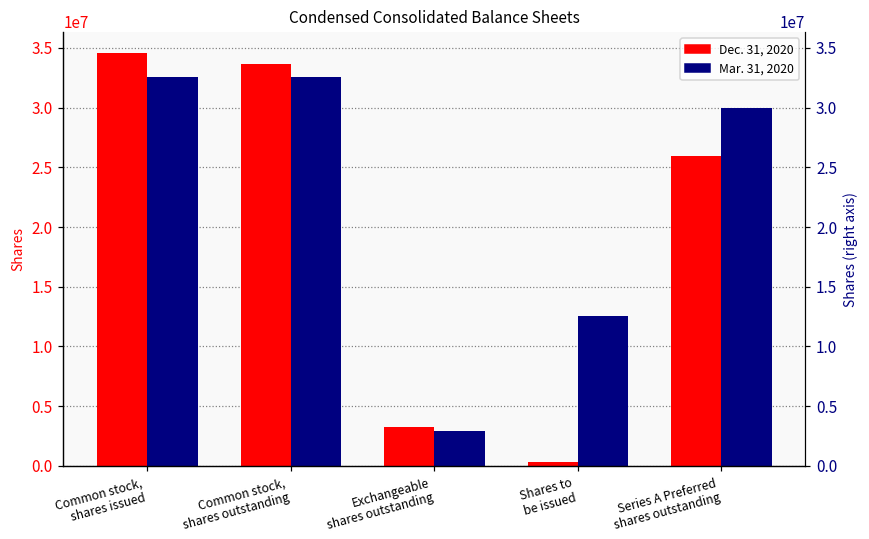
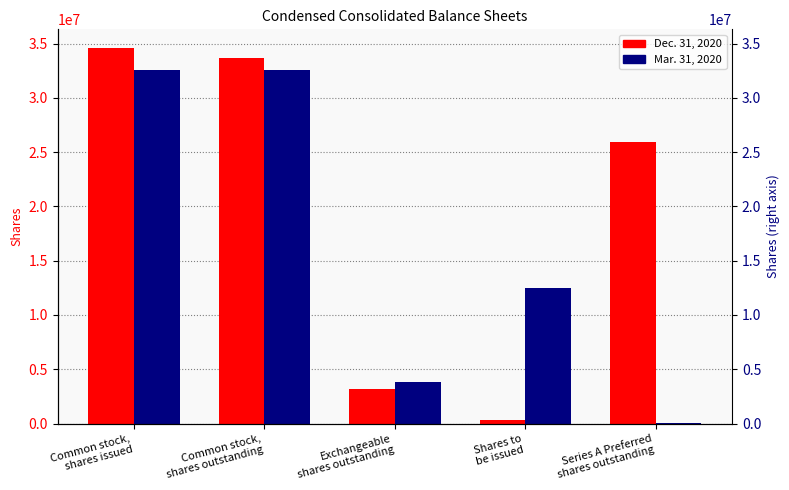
Mar. 31, 2020, Exchangeable shares outstanding: 3000000 -> 3800000
Mar. 31, 2020, Series A Preferred shares outstanding: 30000000 -> 0
